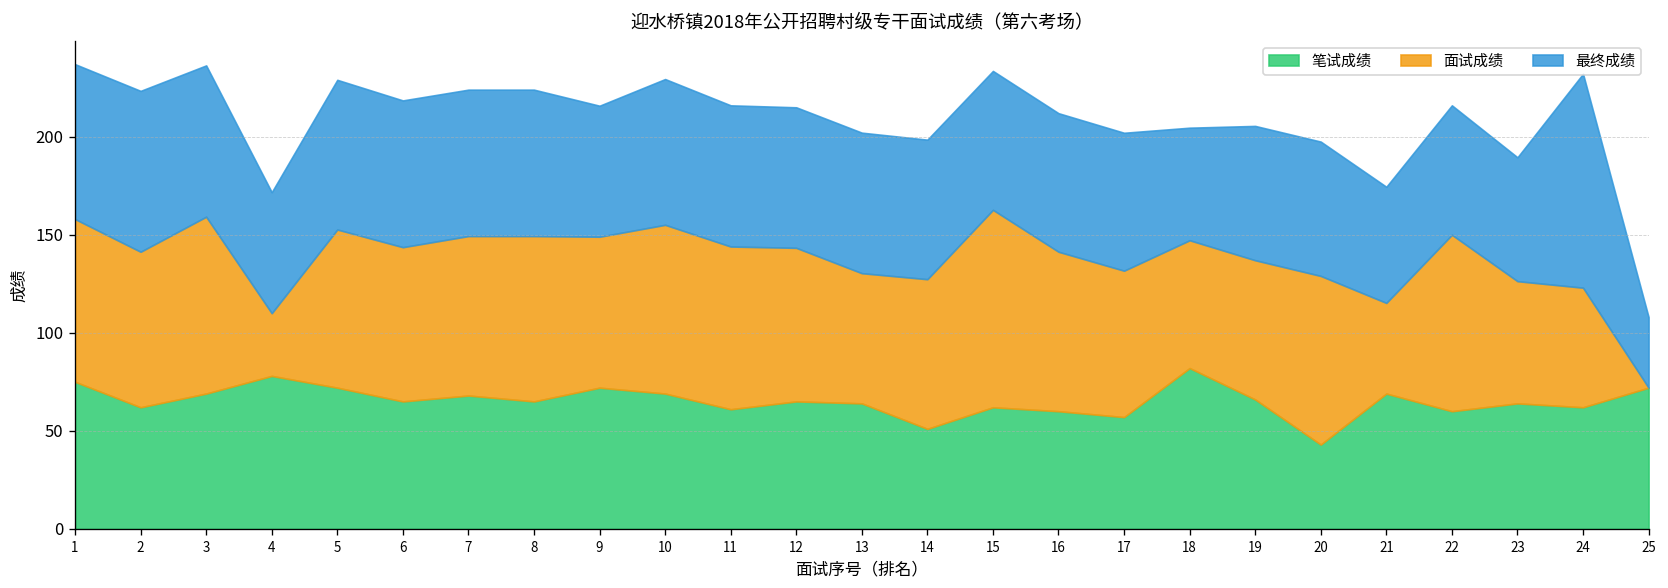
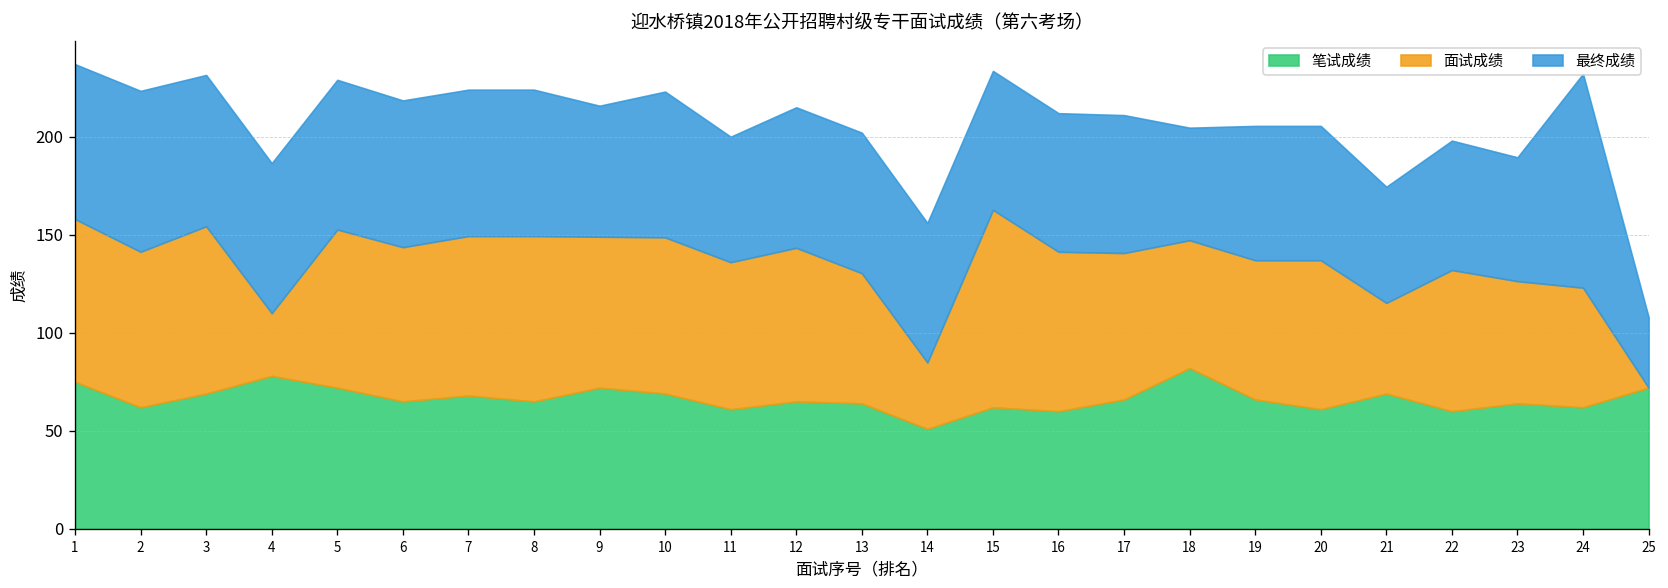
面试成绩, 3: 90 -> 85
最终成绩, 4: 62 -> 77
面试成绩, 10: 86 -> 80
面试成绩, 11: 83 -> 75
最终成绩, 11: 72 -> 64
面试成绩, 14: 76 -> 34
笔试成绩, 17: 57 -> 66
笔试成绩, 20: 43 -> 61
面试成绩, 20: 86 -> 76
面试成绩, 22: 90 -> 72
